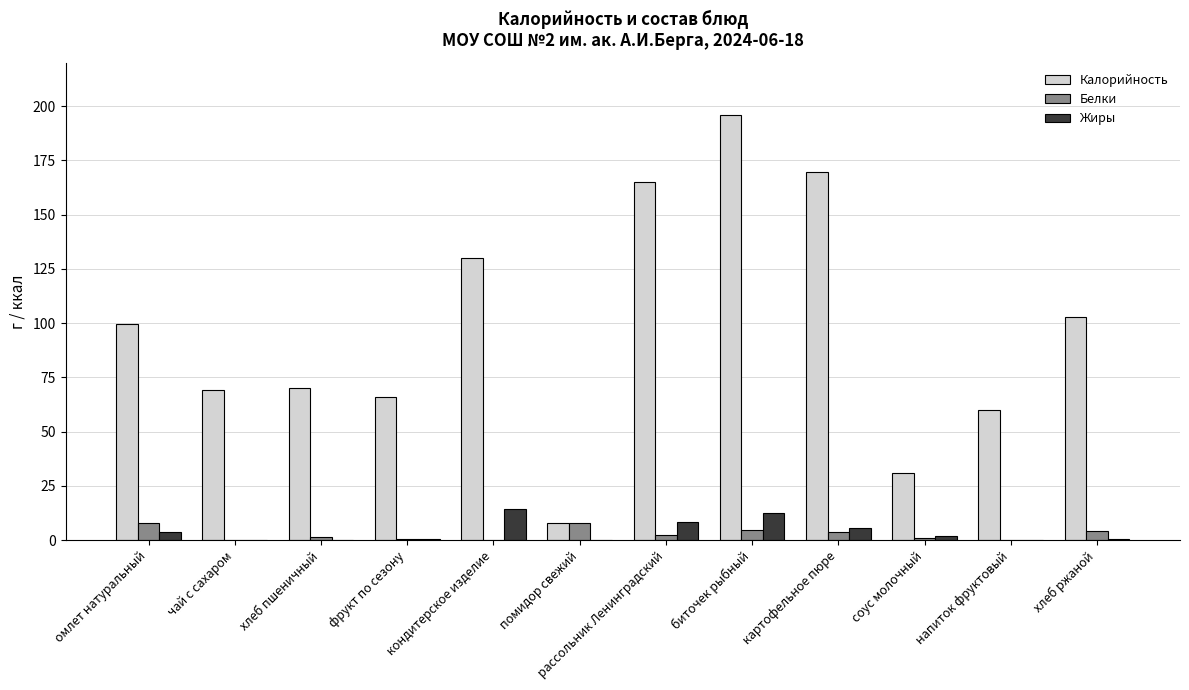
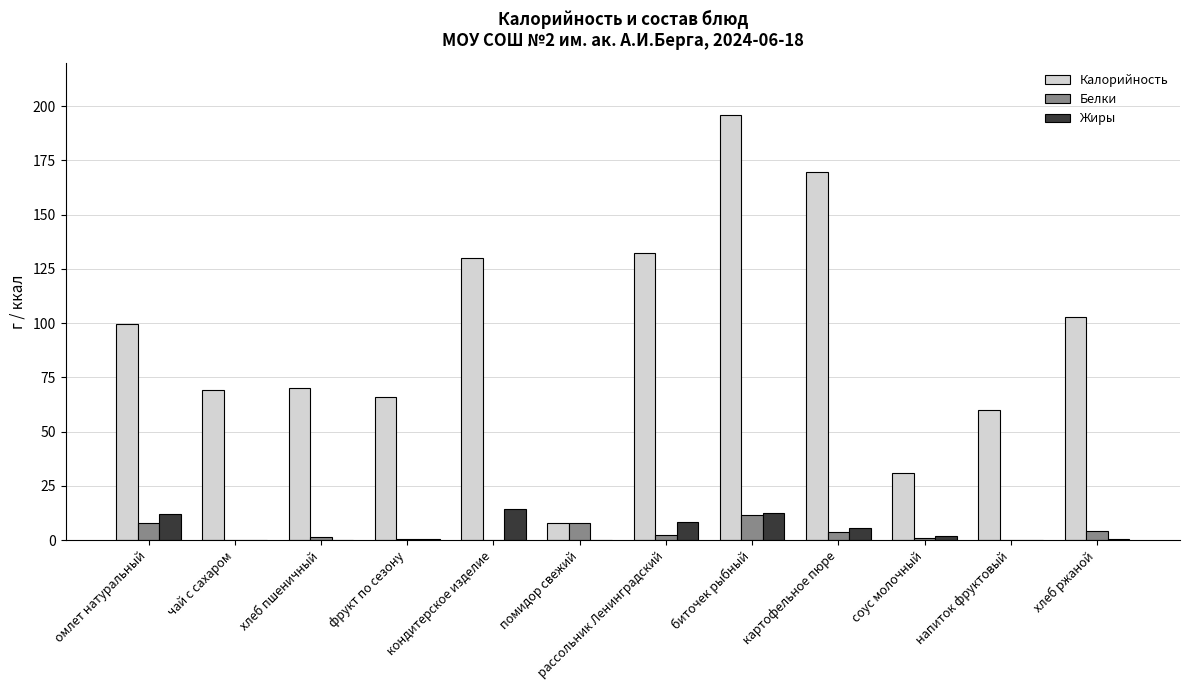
Жиры, омлет натуральный: 4 -> 12
Калорийность, рассольник Ленинградский: 165 -> 132
Белки, биточек рыбный: 5 -> 12
